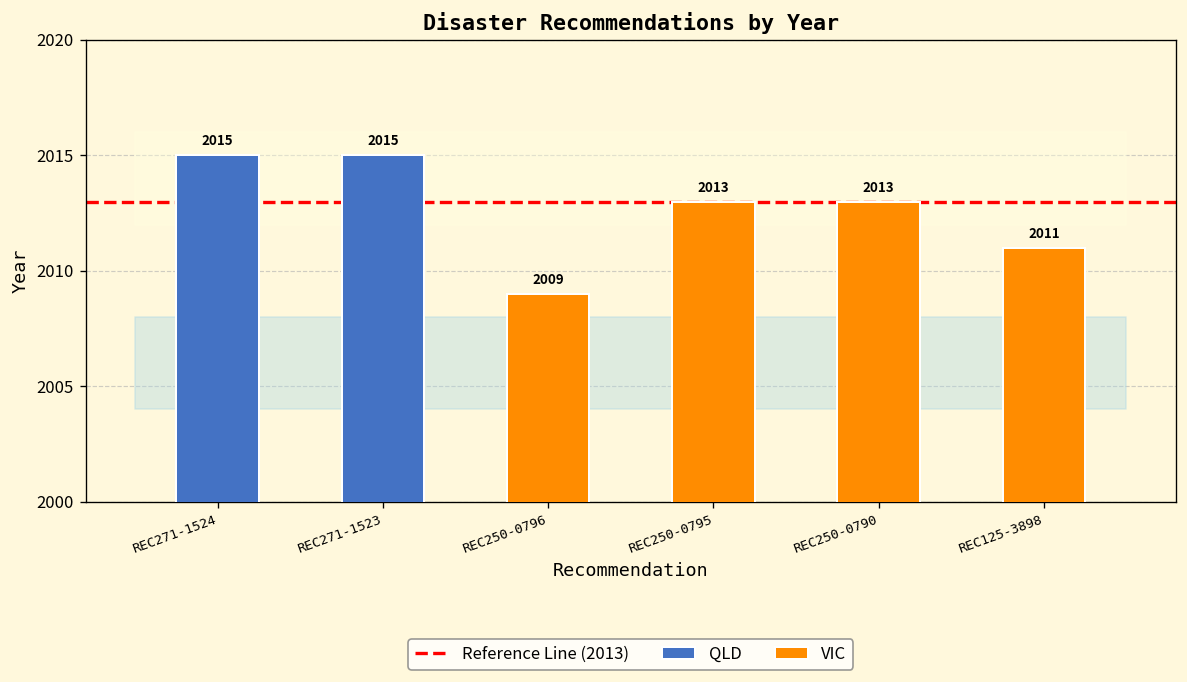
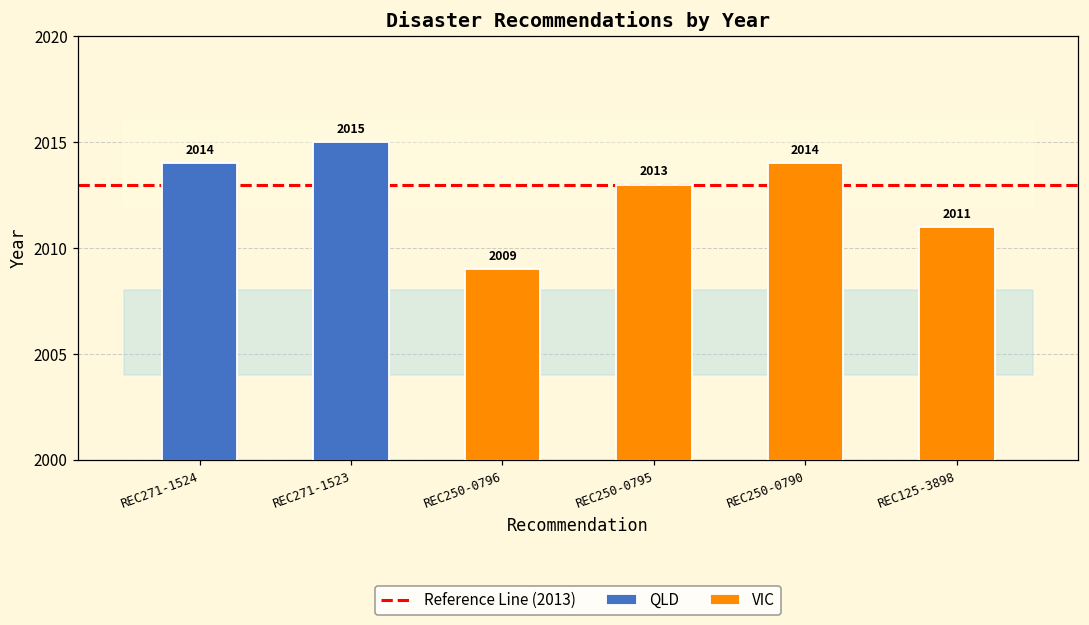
QLD, REC271-1524: 2015 -> 2014
VIC, REC250-0790: 2013 -> 2014
